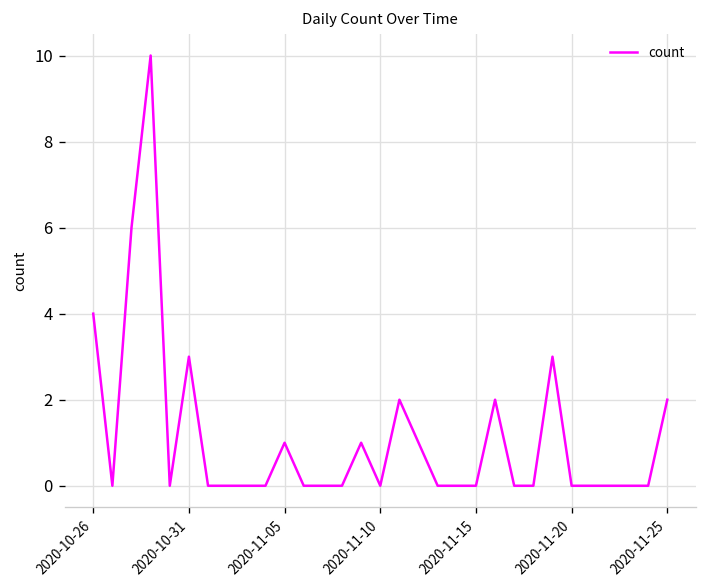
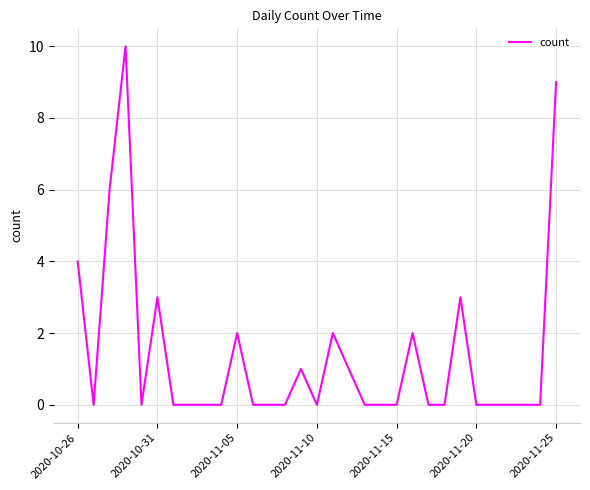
2020-11-05: 1 -> 2
2020-11-25: 2 -> 9
